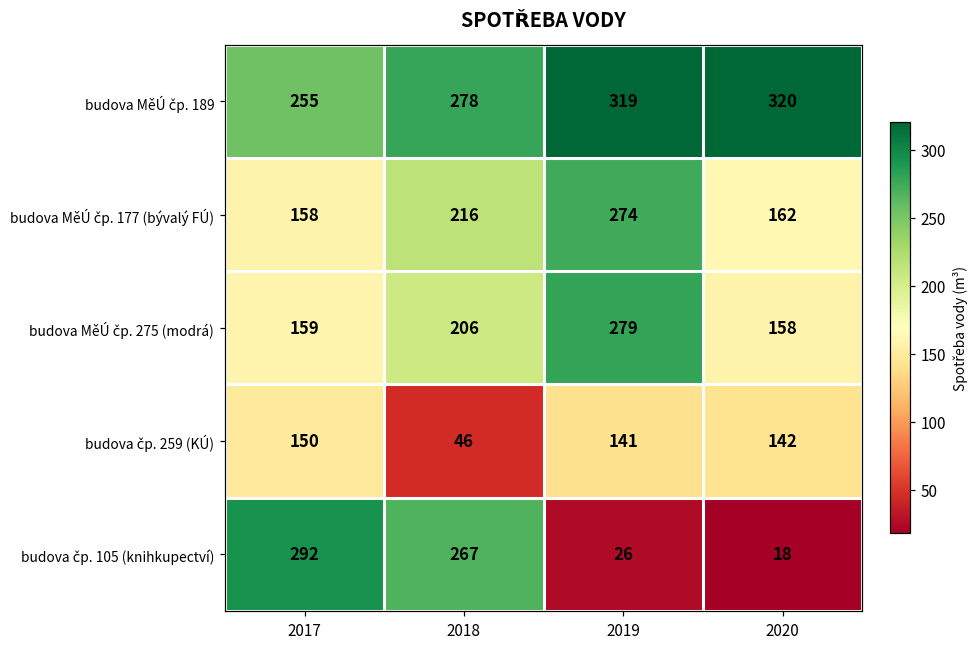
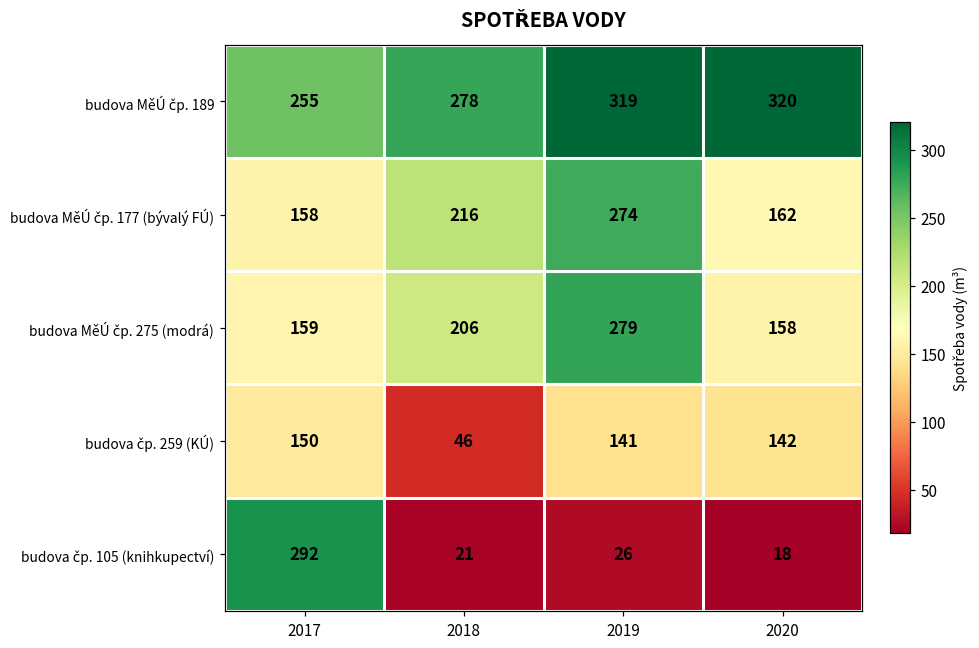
budova čp. 105 (knihkupectví), 2018: 267 -> 21
